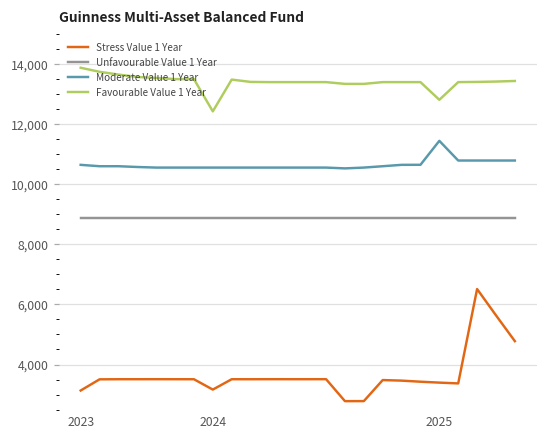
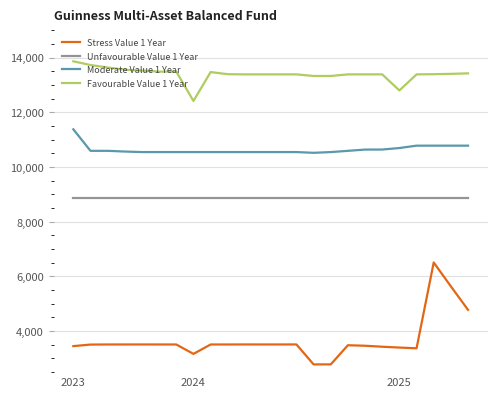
Stress Value 1 Year, 2023: 3,100 -> 3,500
Moderate Value 1 Year, 2023: 10,600 -> 11,400
Moderate Value 1 Year, 2025: 11,400 -> 10,700
